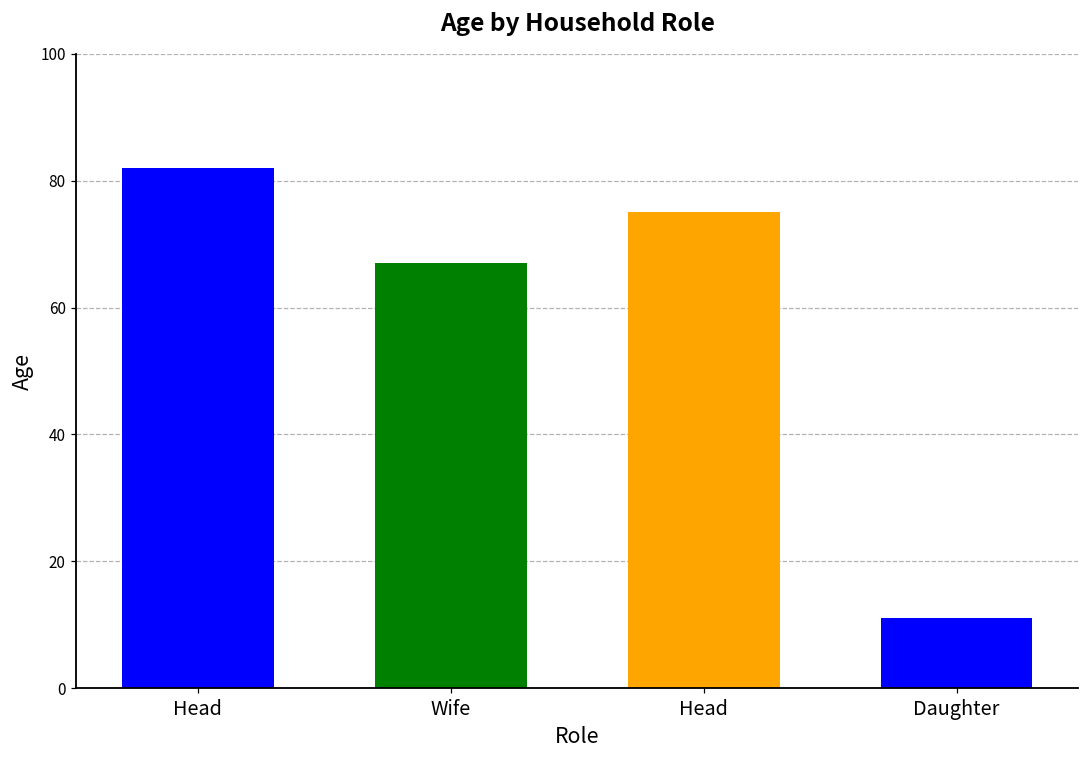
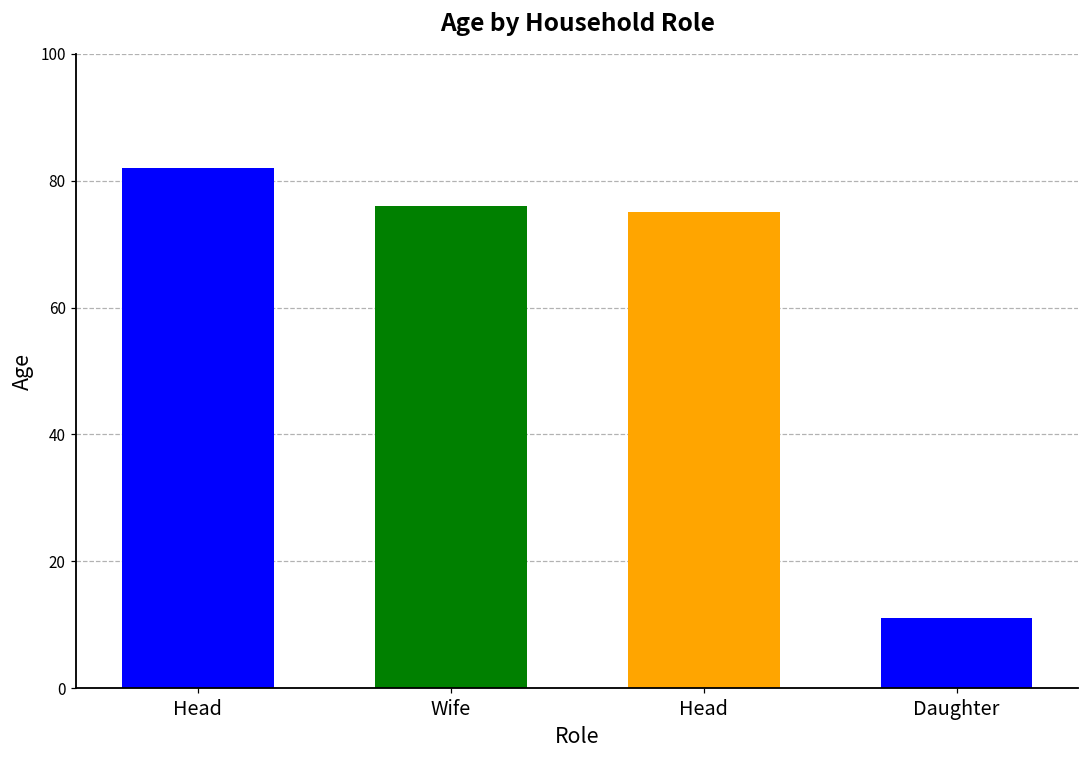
Wife: 67 -> 76
